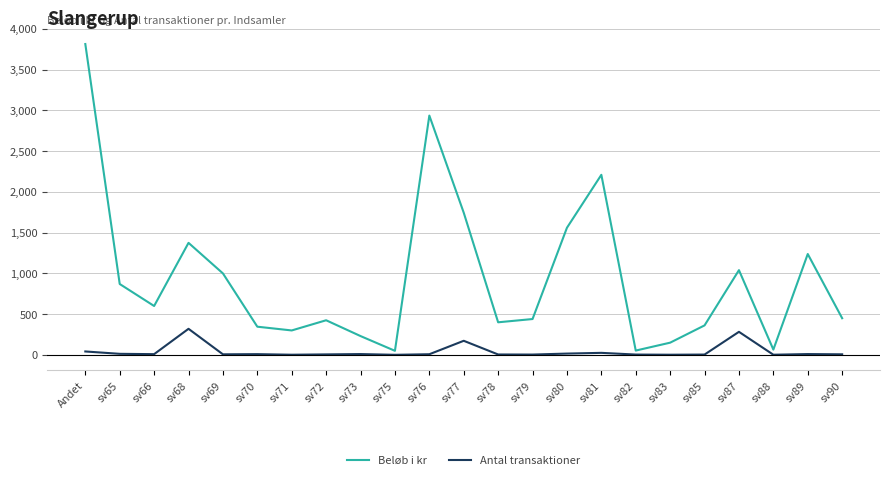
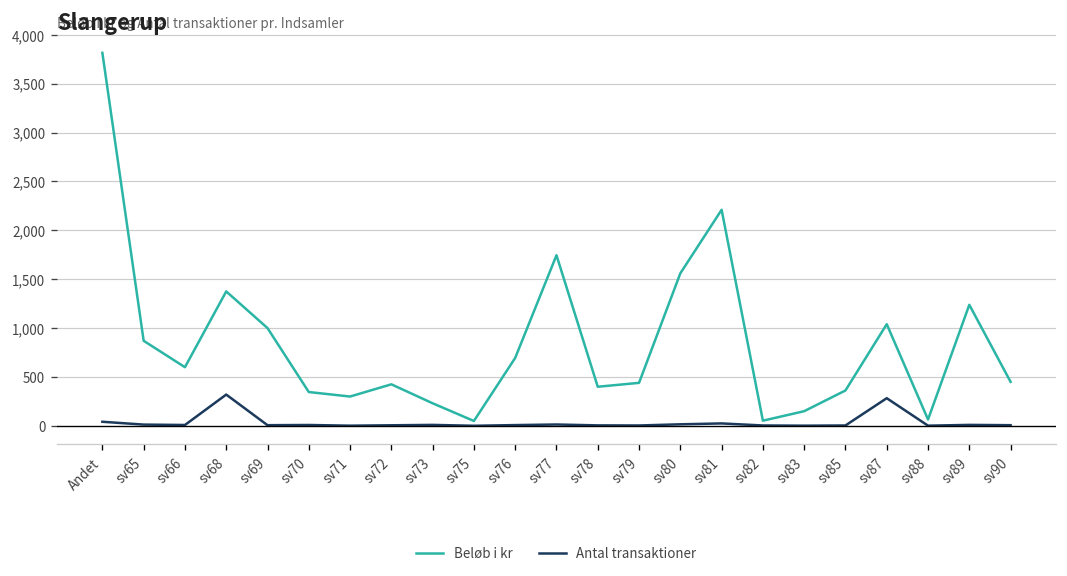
Beløb i kr, sv76: 2,900 -> 700
Antal transaktioner, sv77: 200 -> 0
